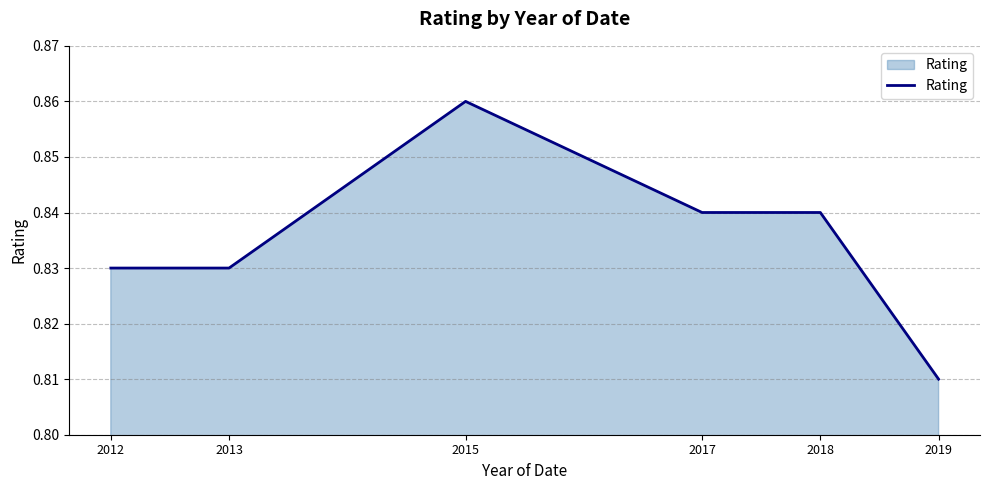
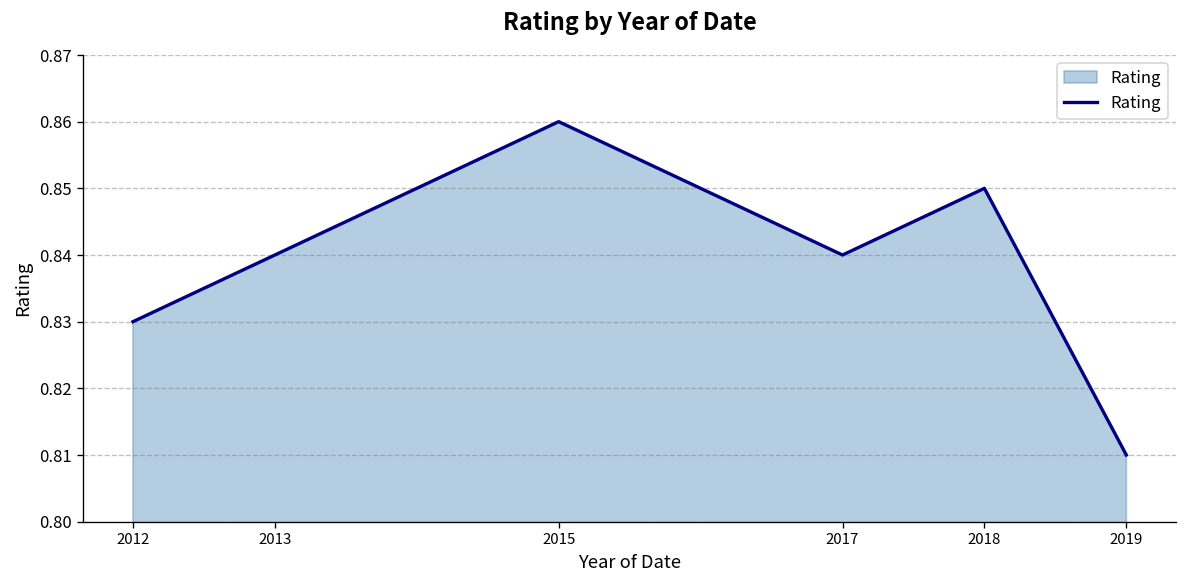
2013: 0.83 -> 0.84
2018: 0.84 -> 0.85
